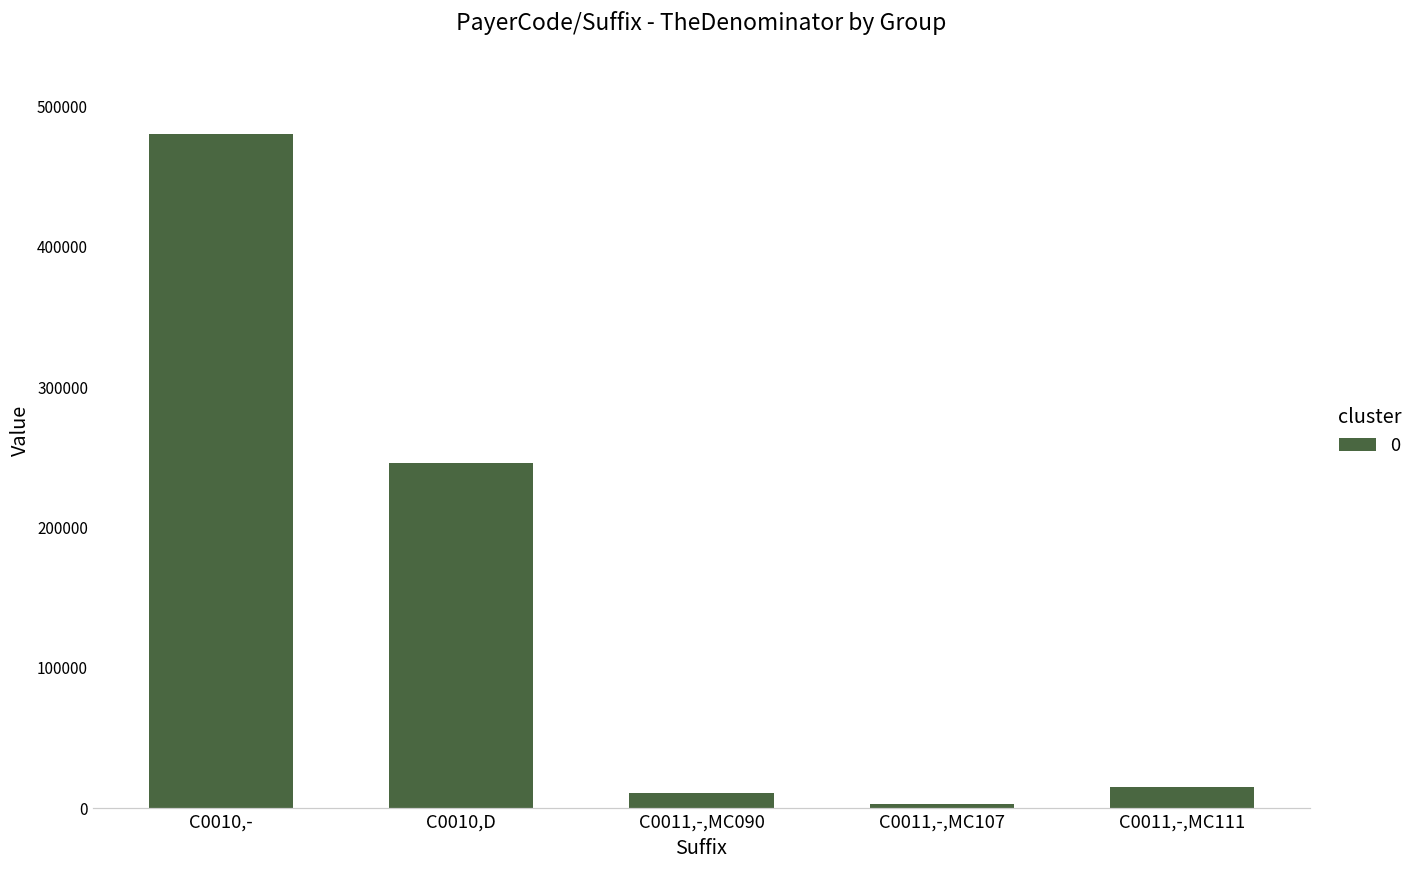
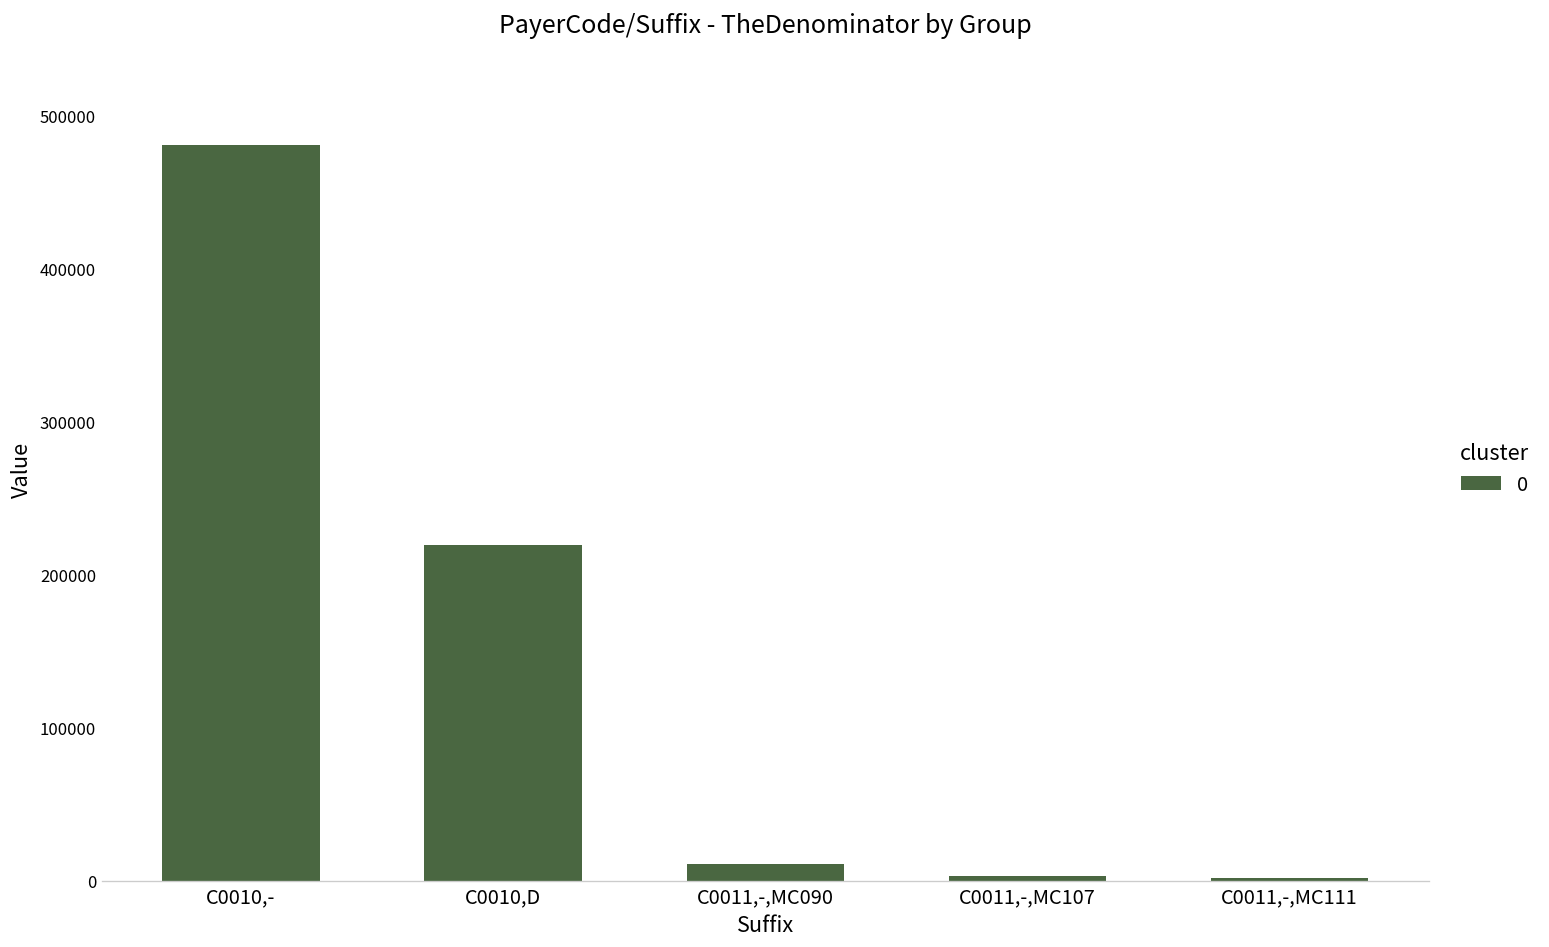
C0010,D: 246000 -> 219000
C0011,-,MC111: 15000 -> 2000
